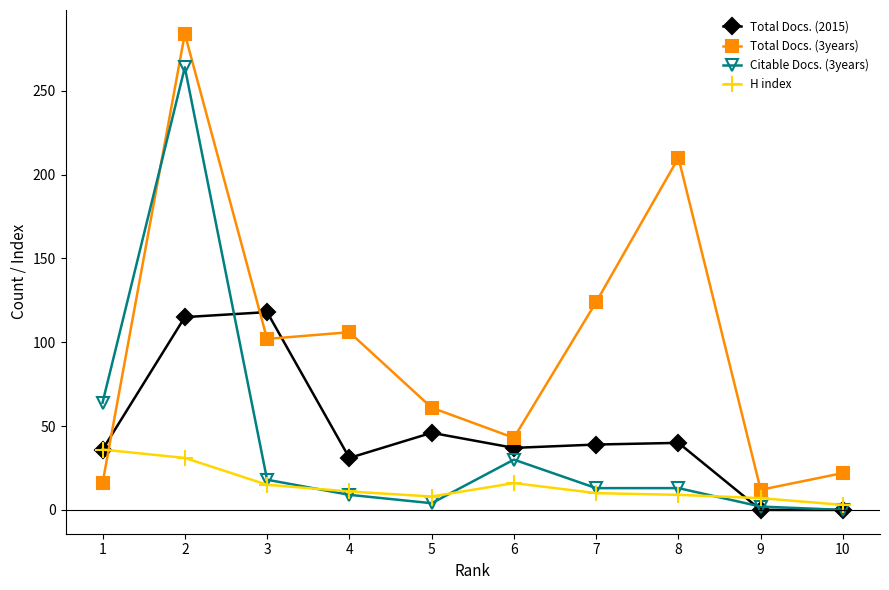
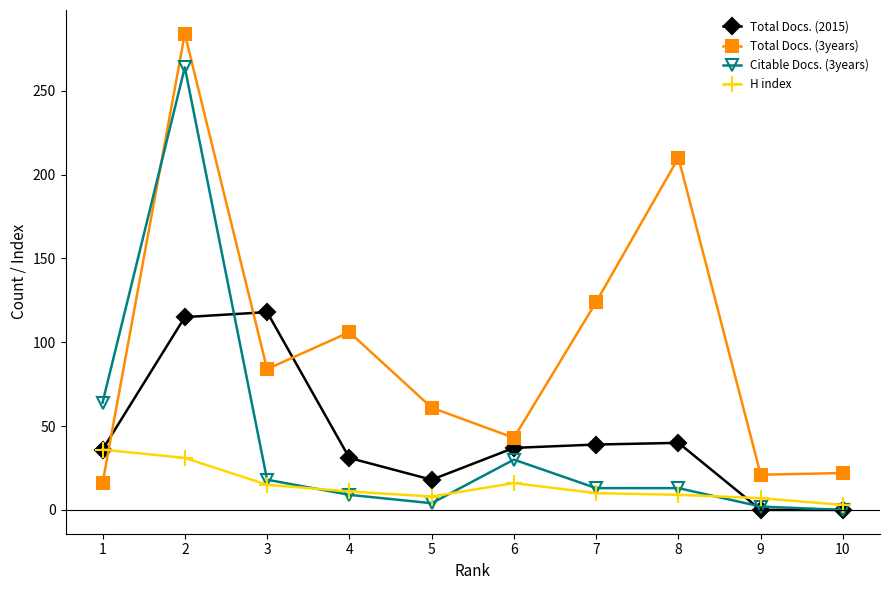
Total Docs. (3years), 3: 102 -> 84
Total Docs. (2015), 5: 46 -> 18
Total Docs. (3years), 9: 12 -> 21
